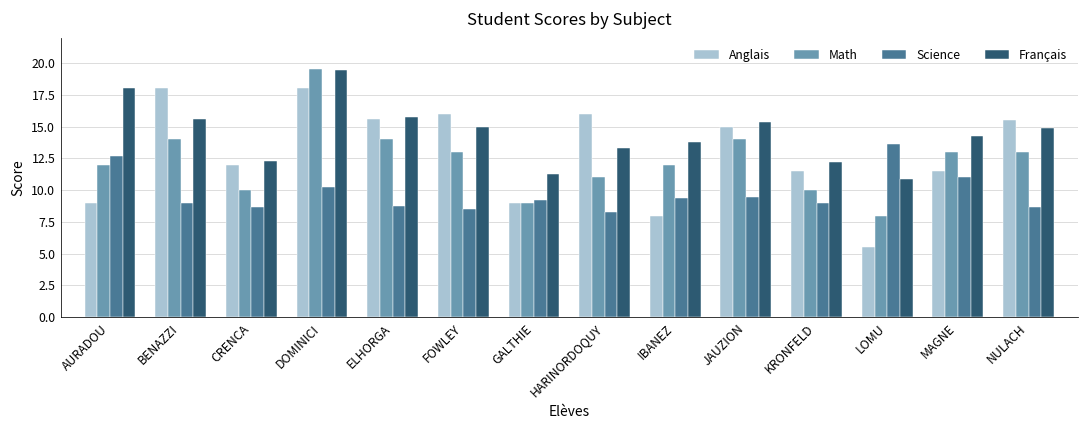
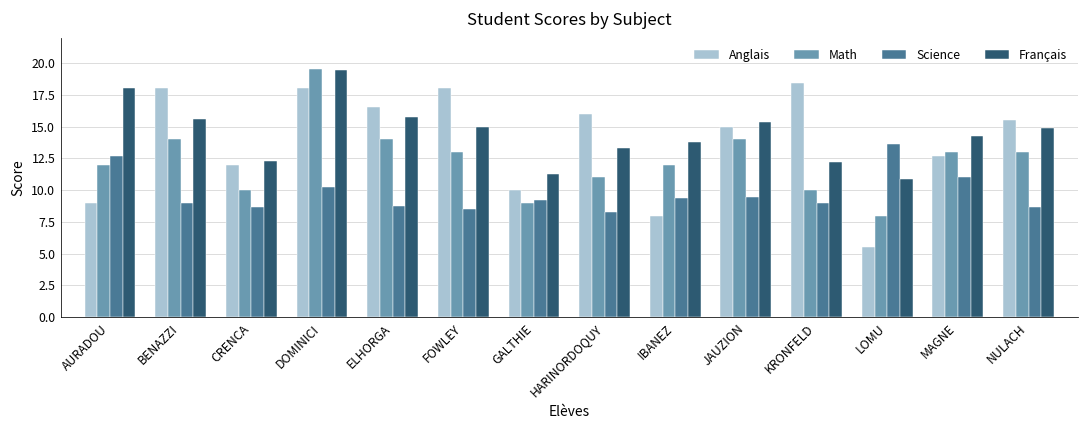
Anglais, ELHORGA: 15.6 -> 16.5
Anglais, FOWLEY: 16 -> 18
Anglais, GALTHIE: 9 -> 10
Anglais, KRONFELD: 11.5 -> 18.4
Anglais, MAGNE: 11.5 -> 12.7
